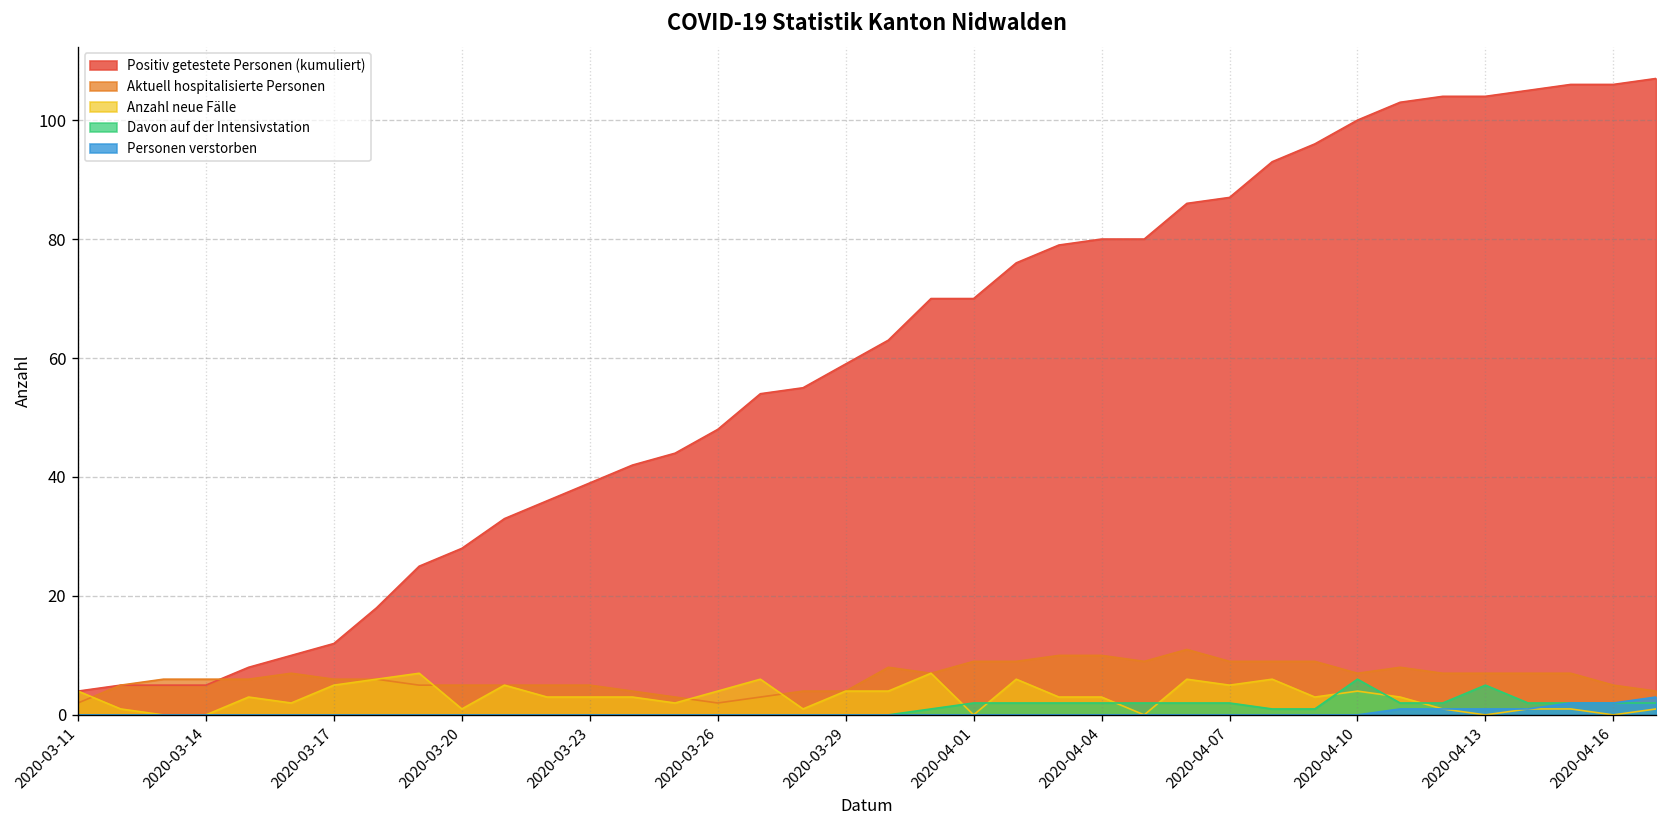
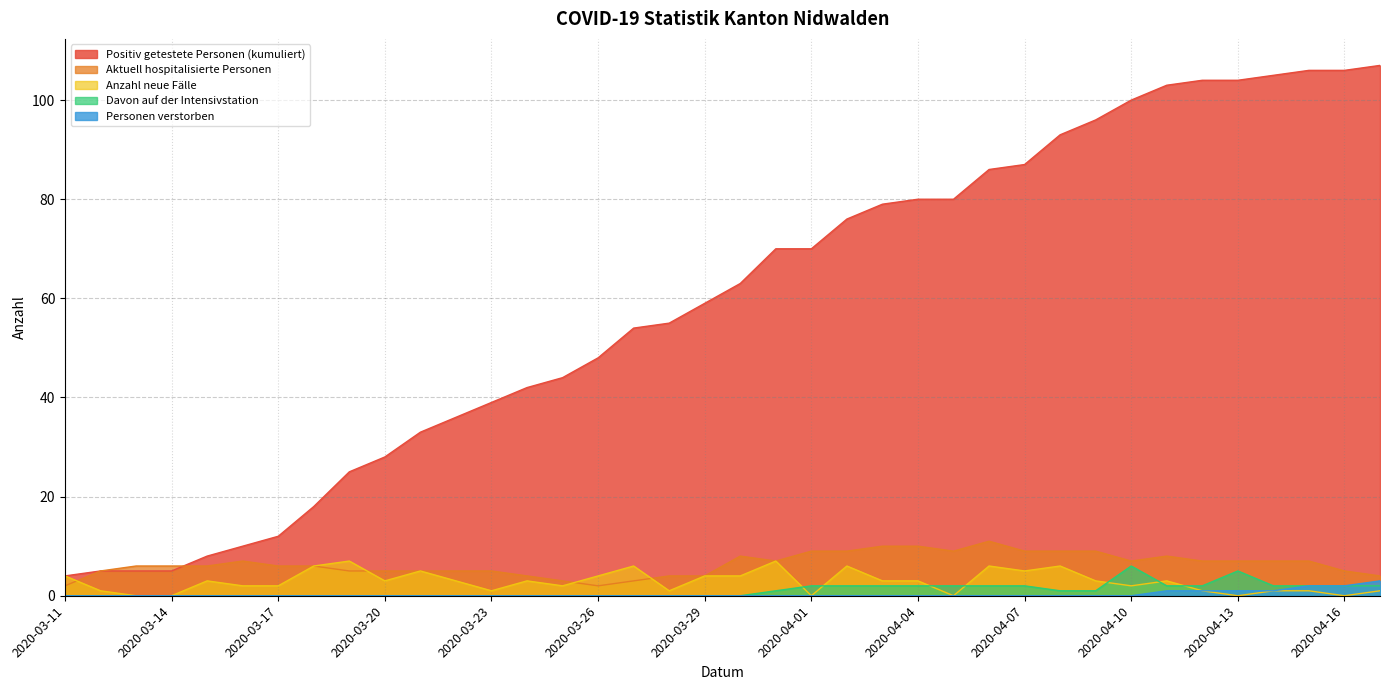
Anzahl neue Fälle, 2020-03-17: 5 -> 2
Anzahl neue Fälle, 2020-03-20: 1 -> 3
Anzahl neue Fälle, 2020-03-23: 3 -> 1
Anzahl neue Fälle, 2020-04-10: 4 -> 2
